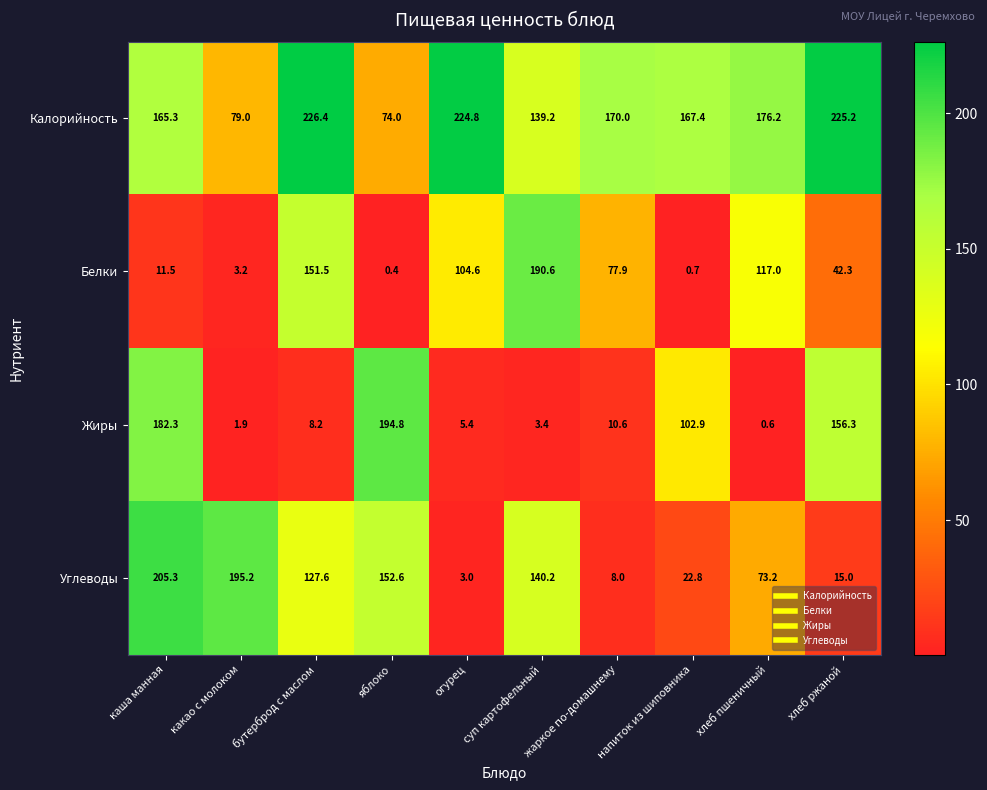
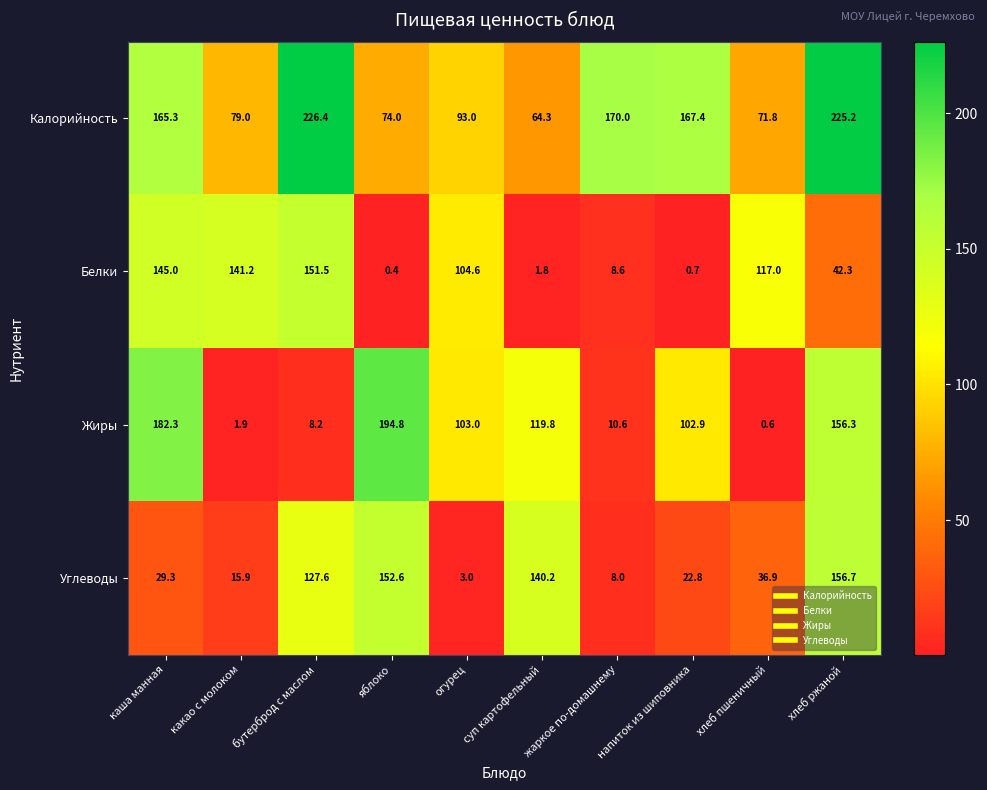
Калорийность, огурец: 224.8 -> 93.0
Калорийность, суп картофельный: 139.2 -> 64.3
Калорийность, хлеб пшеничный: 176.2 -> 71.8
Белки, каша манная: 11.5 -> 145.0
Белки, какао с молоком: 3.2 -> 141.2
Белки, суп картофельный: 190.6 -> 1.8
Белки, жаркое по-домашнему: 77.9 -> 8.6
Жиры, огурец: 5.4 -> 103.0
Жиры, суп картофельный: 3.4 -> 119.8
Углеводы, каша манная: 205.3 -> 29.3
Углеводы, какао с молоком: 195.2 -> 15.9
Углеводы, хлеб пшеничный: 73.2 -> 36.9
Углеводы, хлеб ржаной: 15.0 -> 156.7
